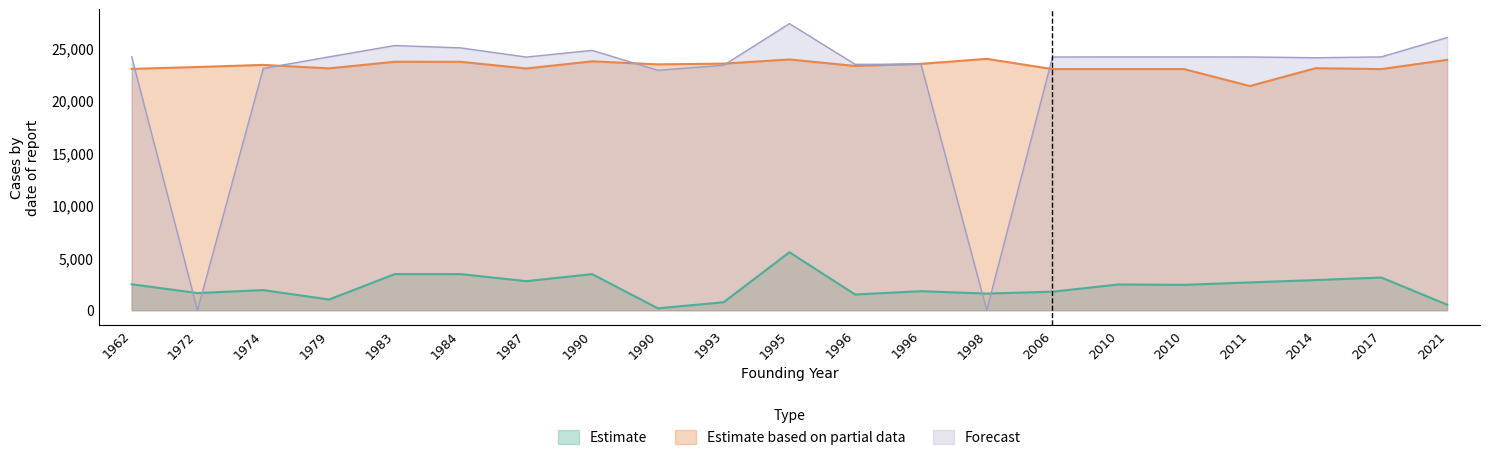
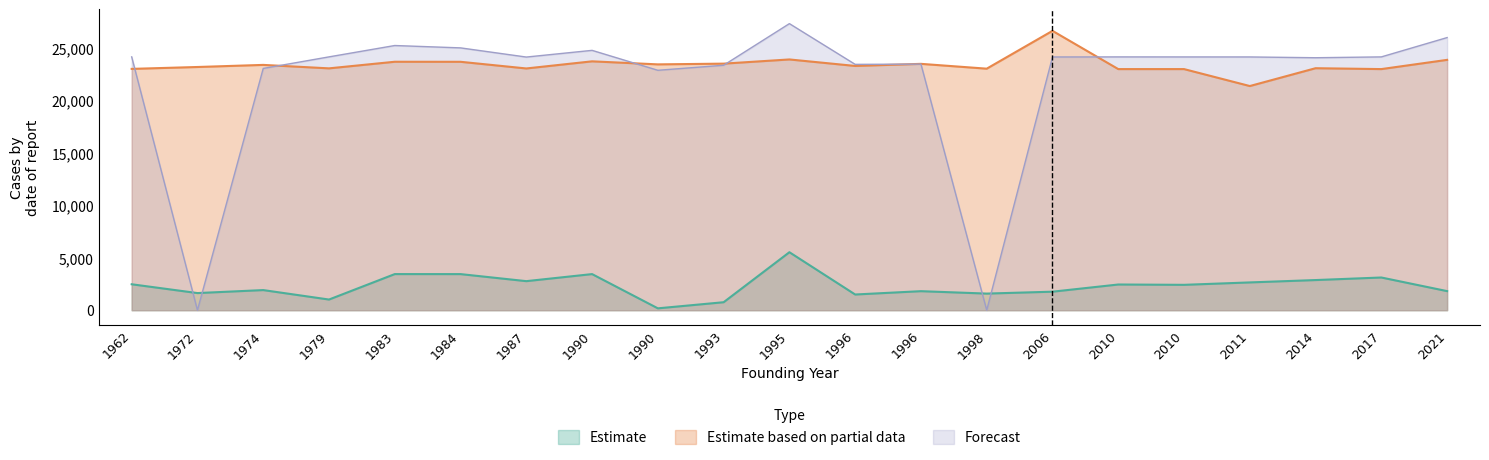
Estimate based on partial data, 1998: 24,000 -> 23,000
Estimate based on partial data, 2006: 23,000 -> 26,600
Estimate, 2021: 500 -> 1,800
